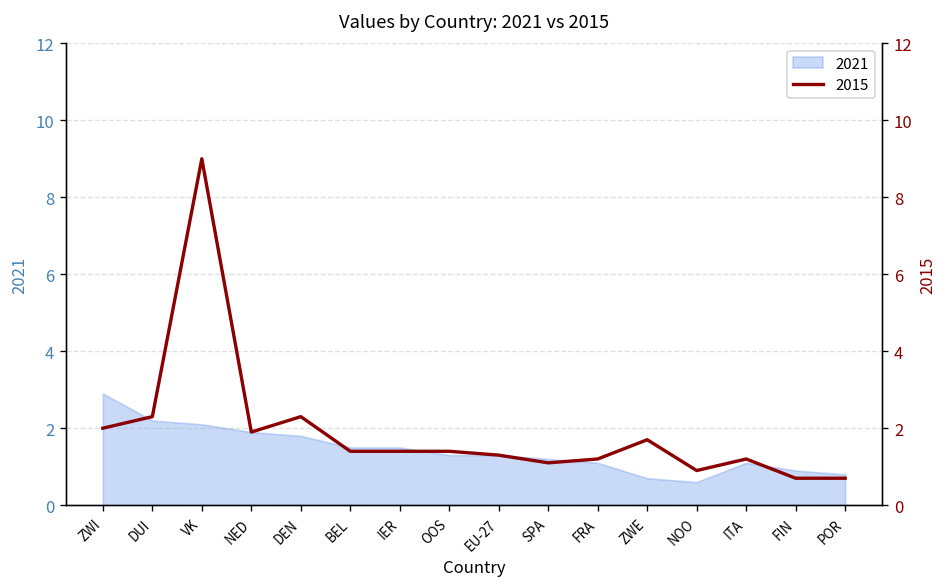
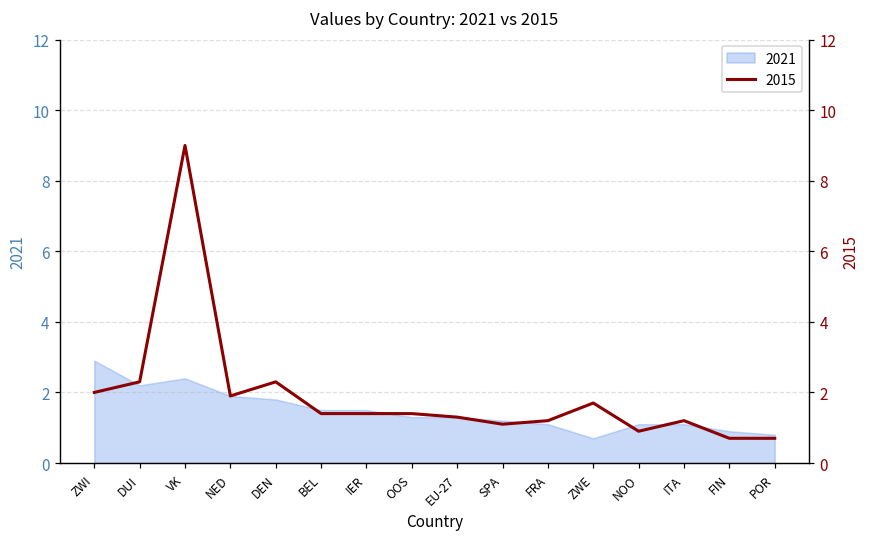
2021, VK: 2.1 -> 2.4
2021, NOO: 0.6 -> 1.1
